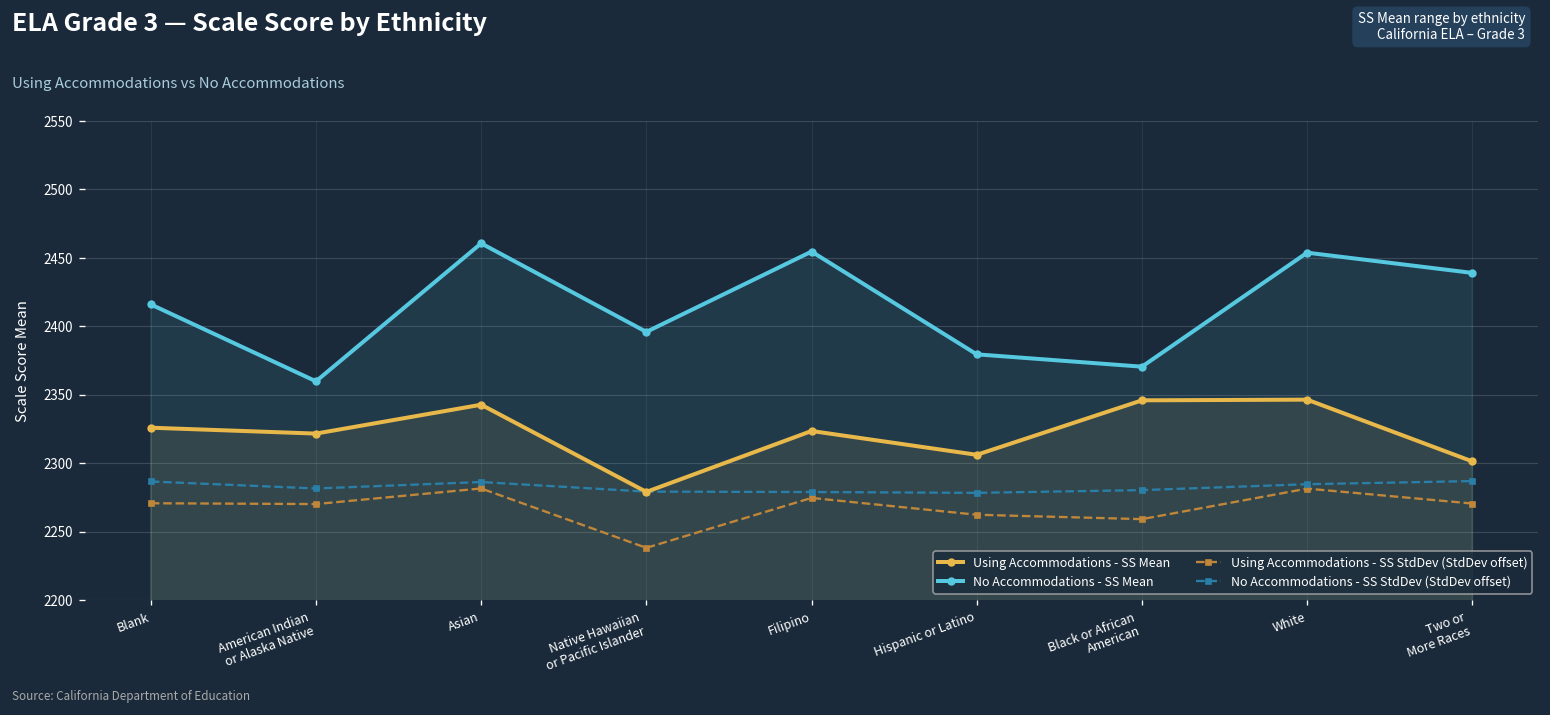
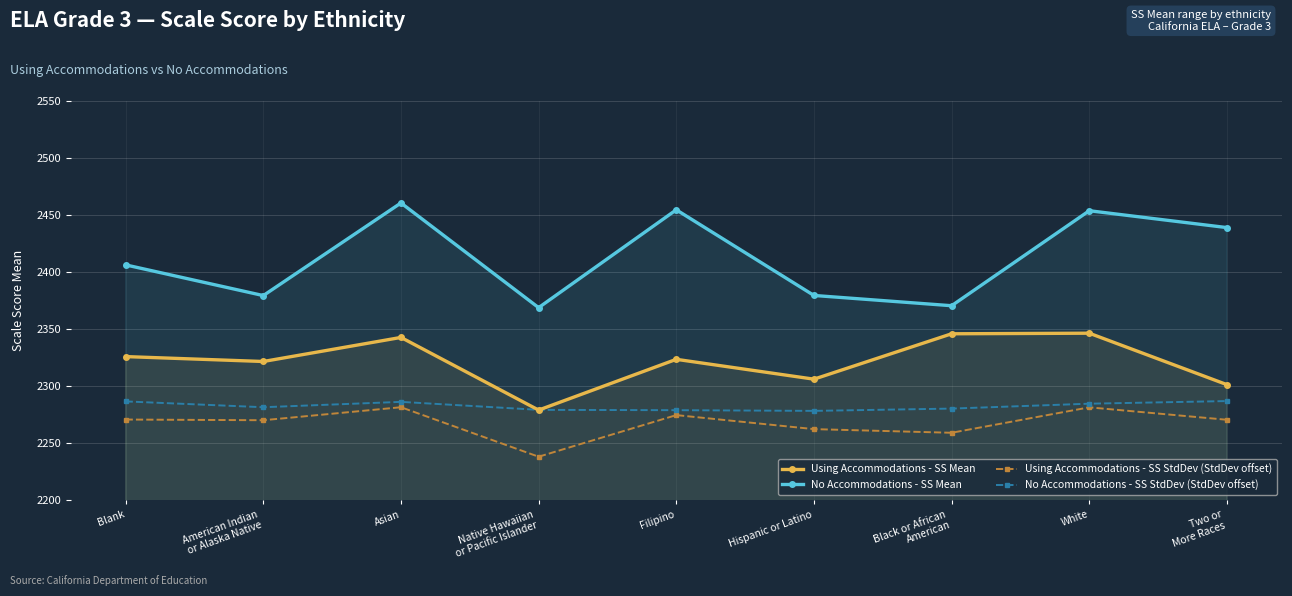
No Accommodations - SS Mean, Blank: 2416 -> 2406
No Accommodations - SS Mean, American Indian or Alaska Native: 2360 -> 2379
No Accommodations - SS Mean, Native Hawaiian or Pacific Islander: 2396 -> 2369
